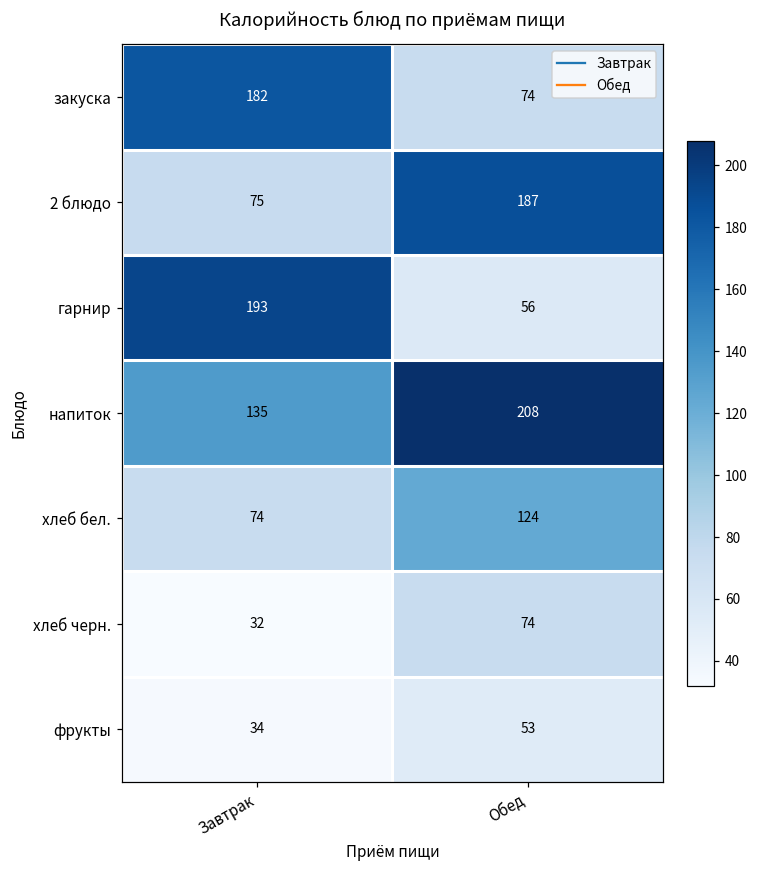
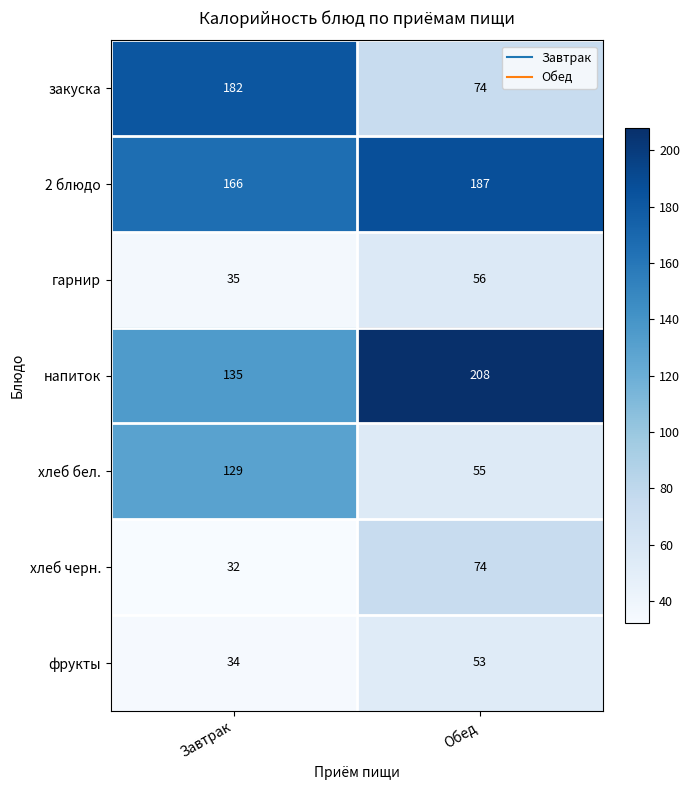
2 блюдо, Завтрак: 75 -> 166
гарнир, Завтрак: 193 -> 35
хлеб бел., Завтрак: 74 -> 129
хлеб бел., Обед: 124 -> 55
